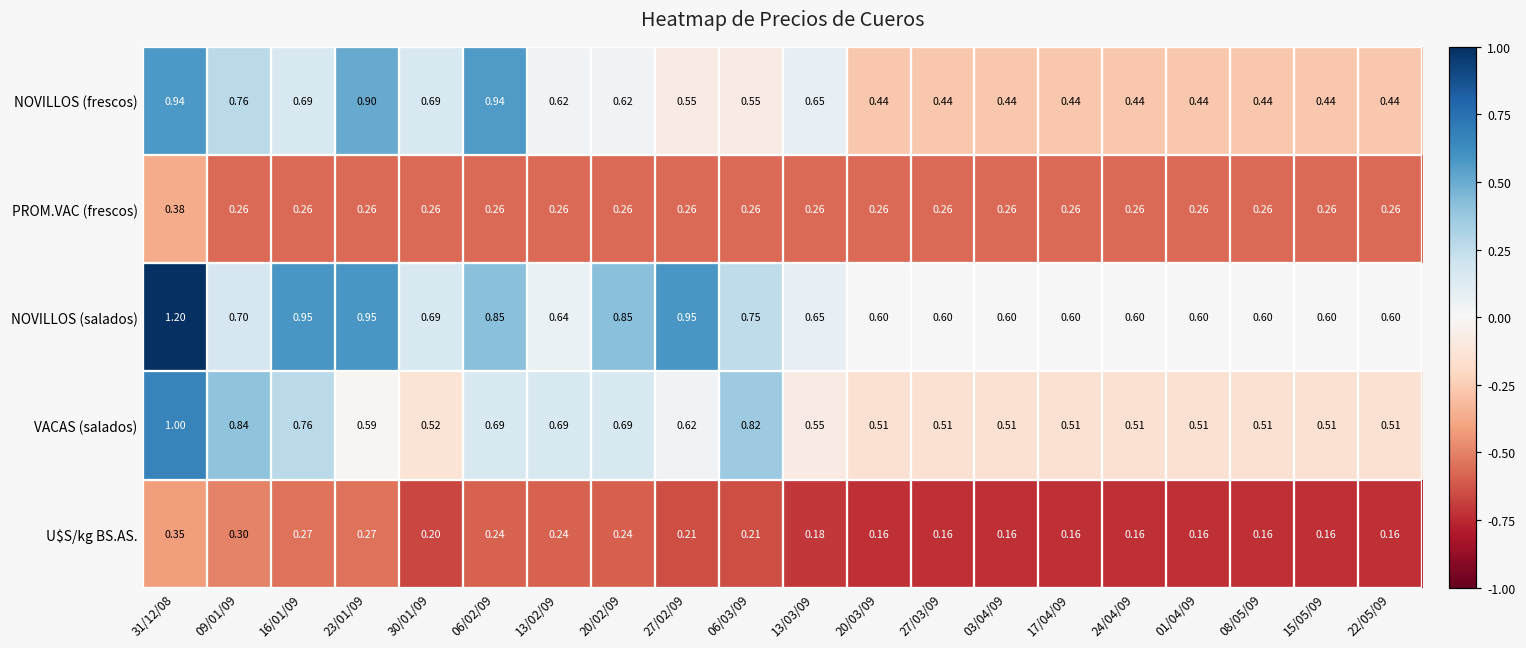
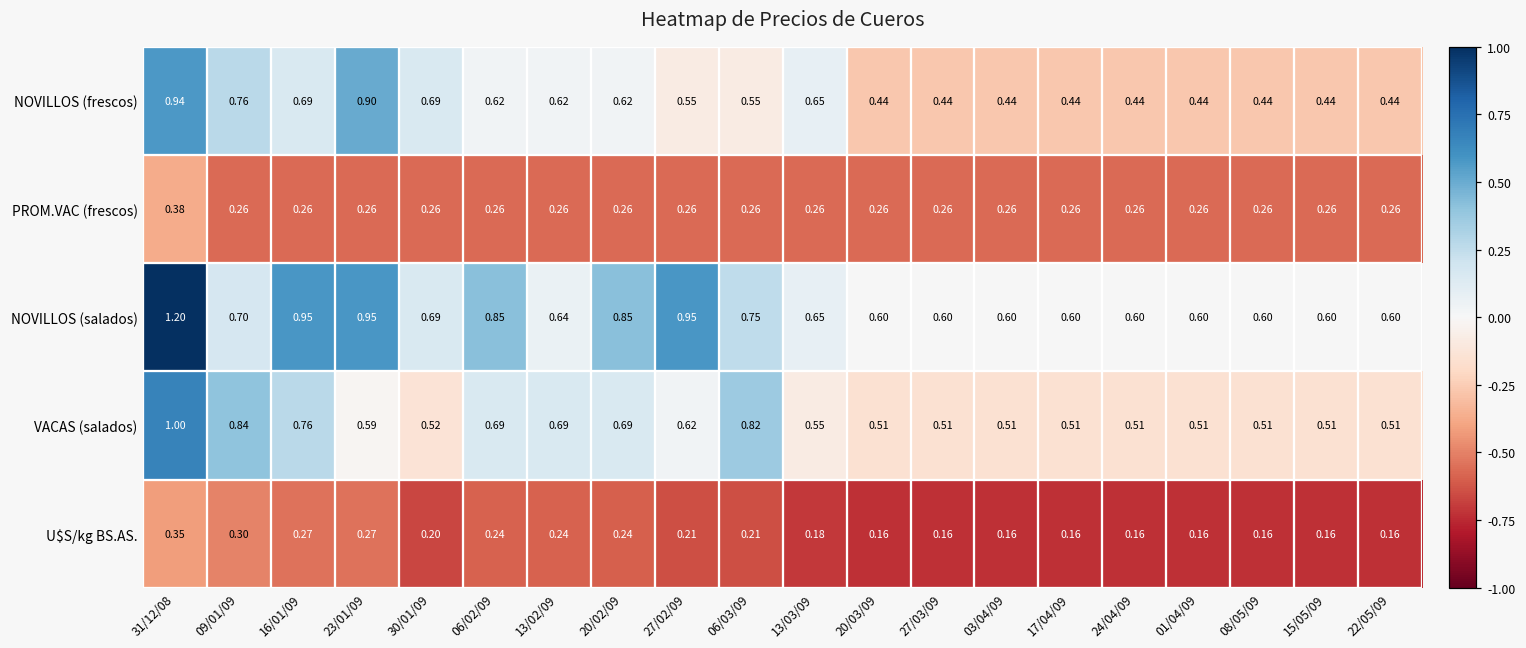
NOVILLOS (frescos), 06/02/09: 0.94 -> 0.62
